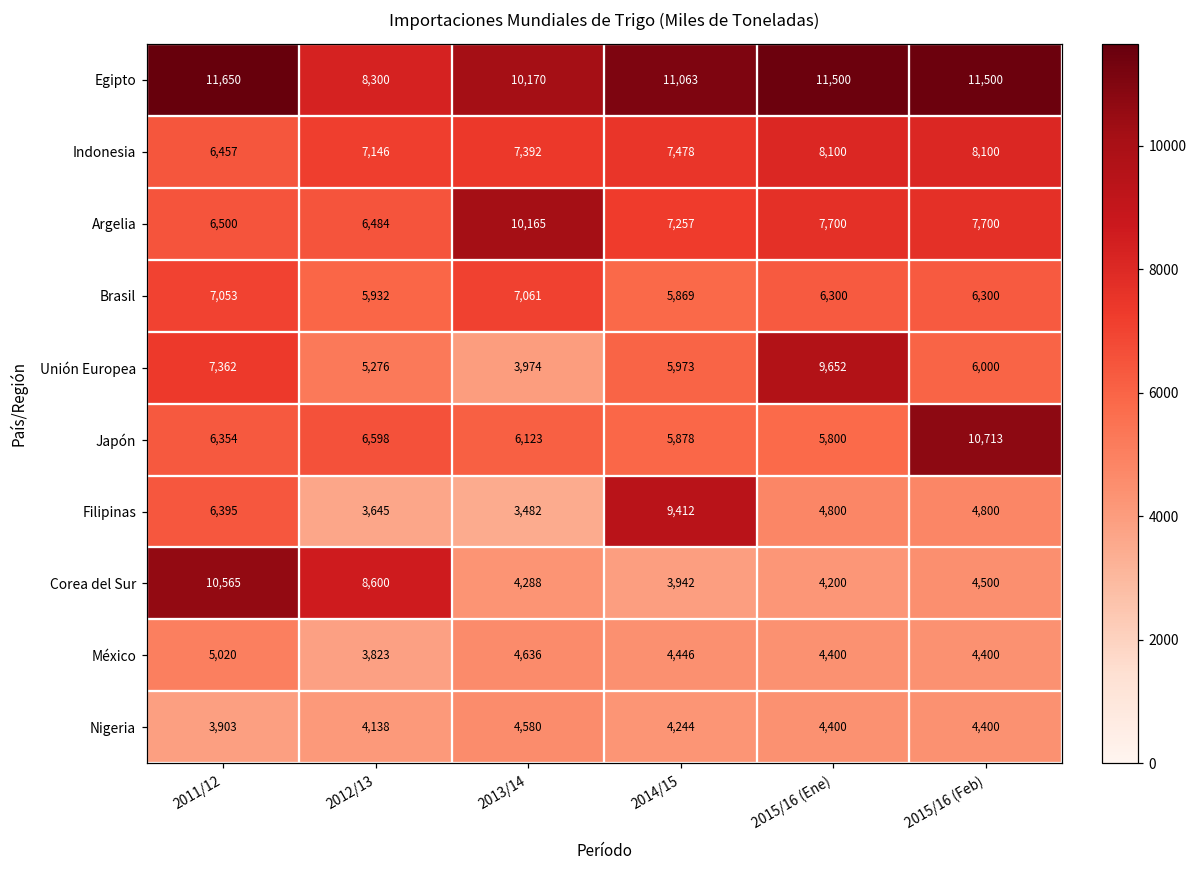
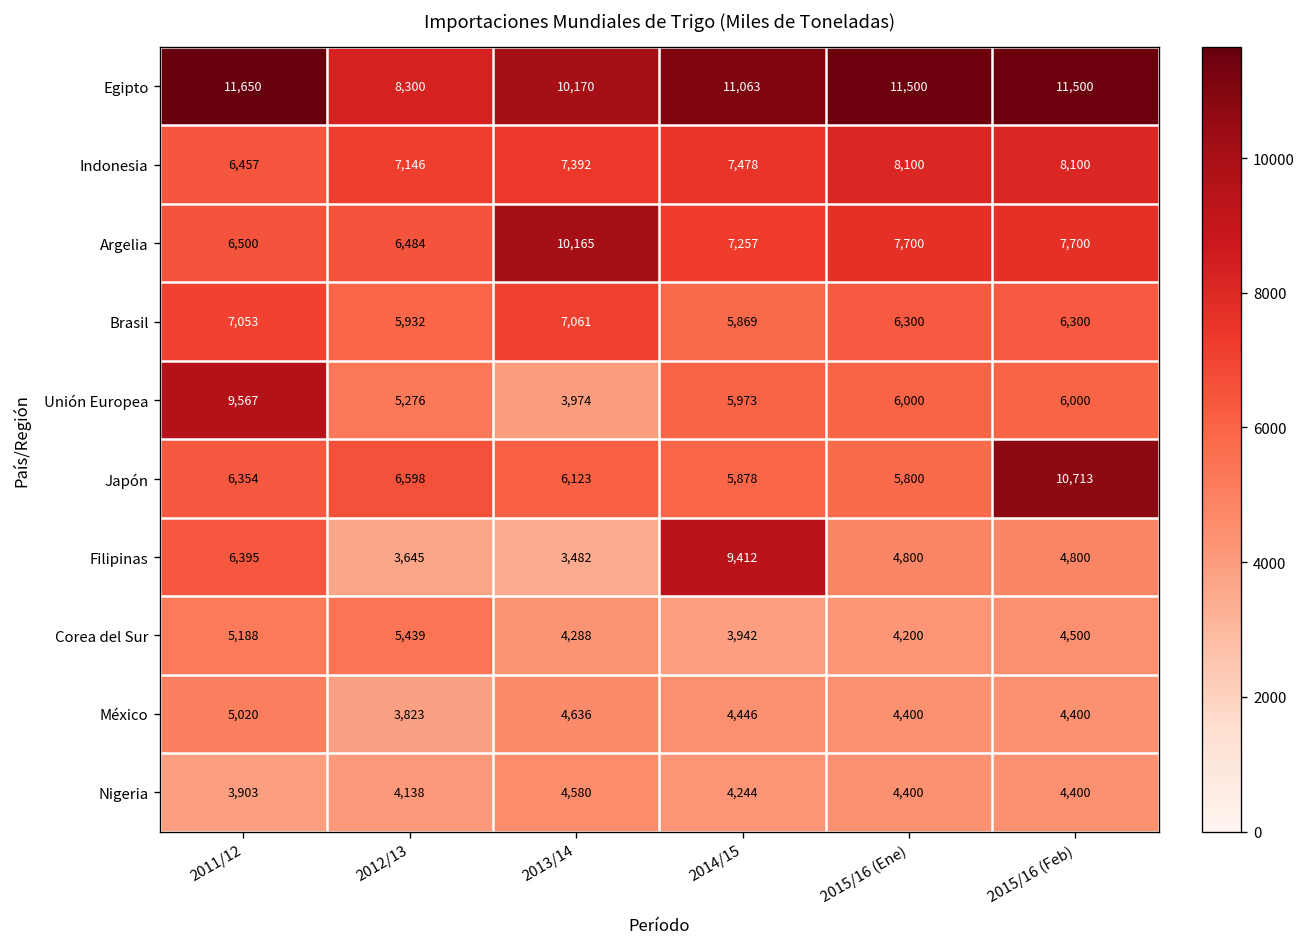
Unión Europea, 2011/12: 7,362 -> 9,567
Unión Europea, 2015/16 (Ene): 9,652 -> 6,000
Corea del Sur, 2011/12: 10,565 -> 5,188
Corea del Sur, 2012/13: 8,600 -> 5,439
